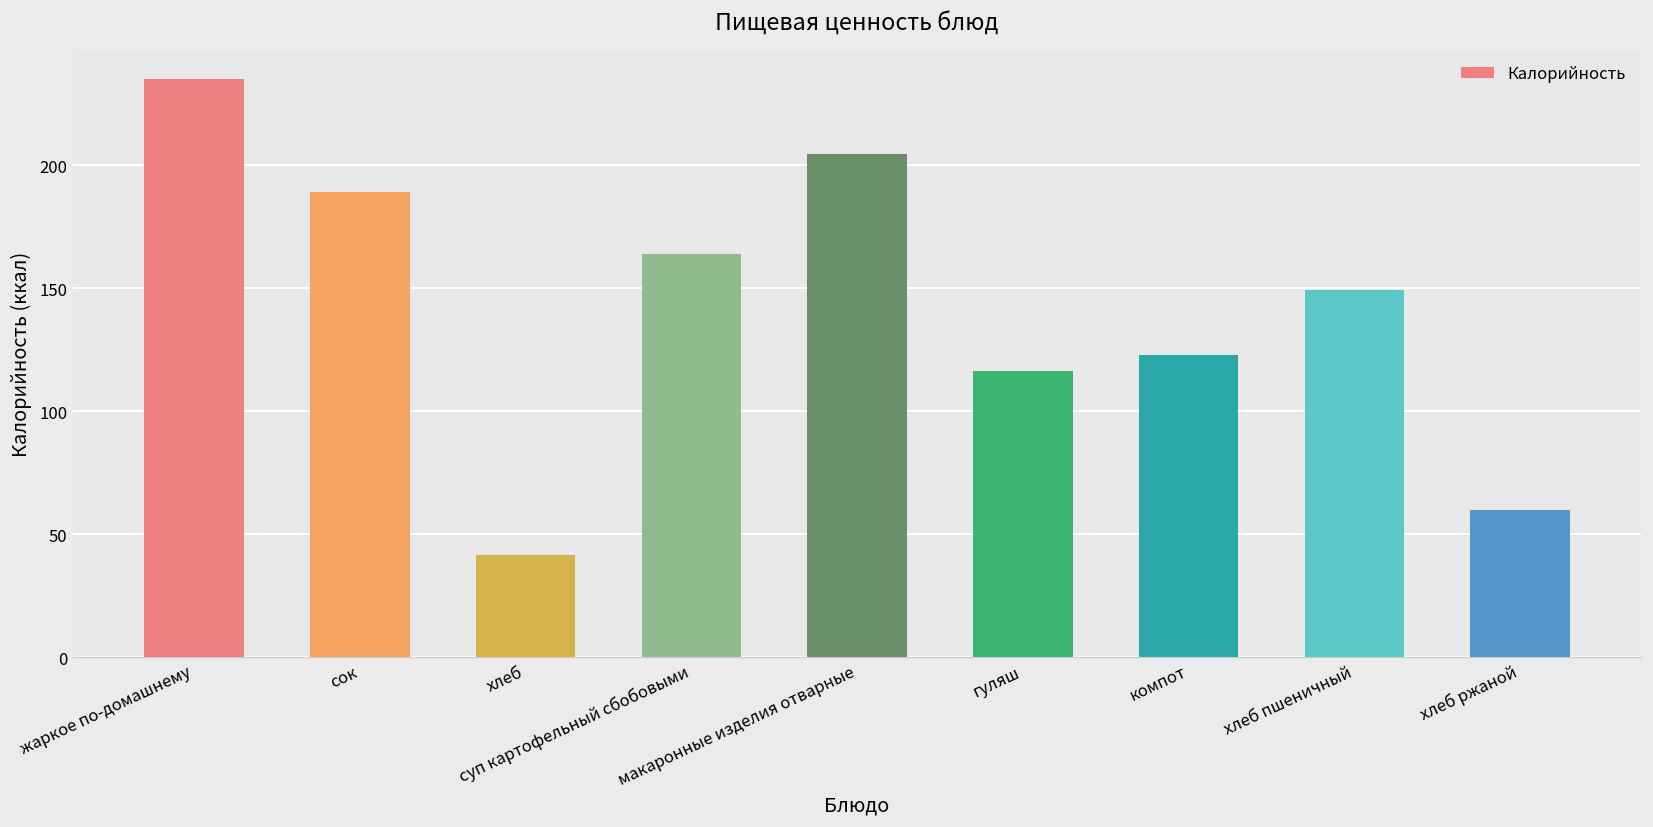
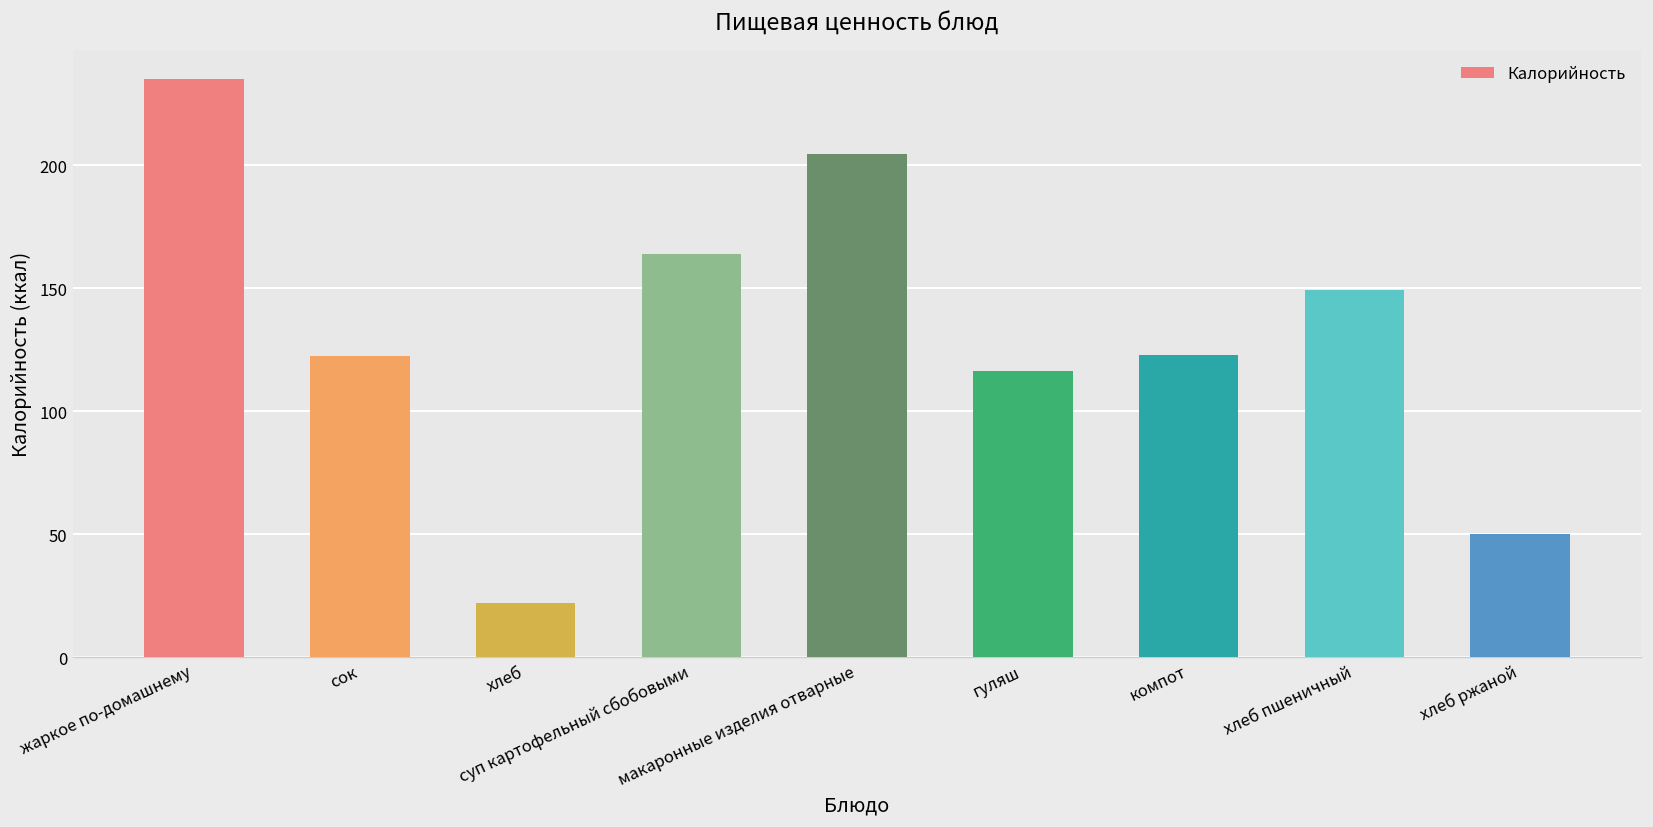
сок: 189 -> 122
хлеб: 42 -> 22
хлеб ржаной: 60 -> 50
